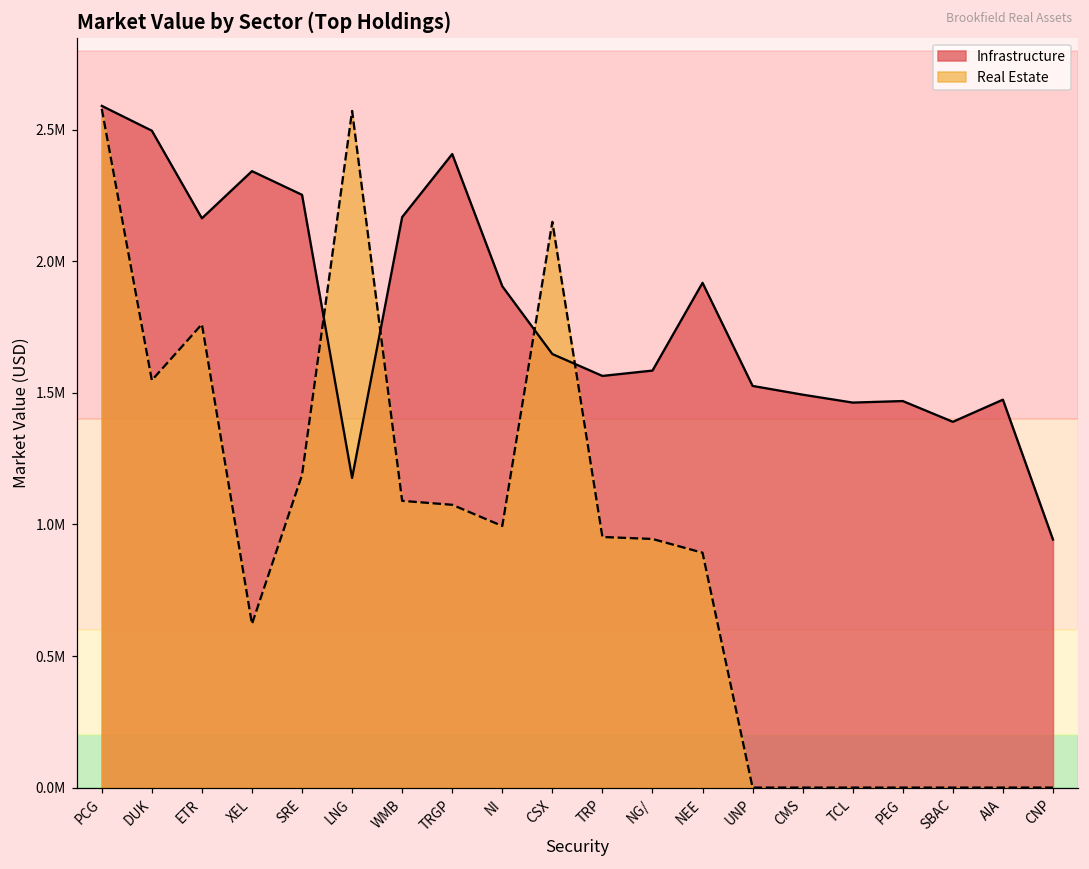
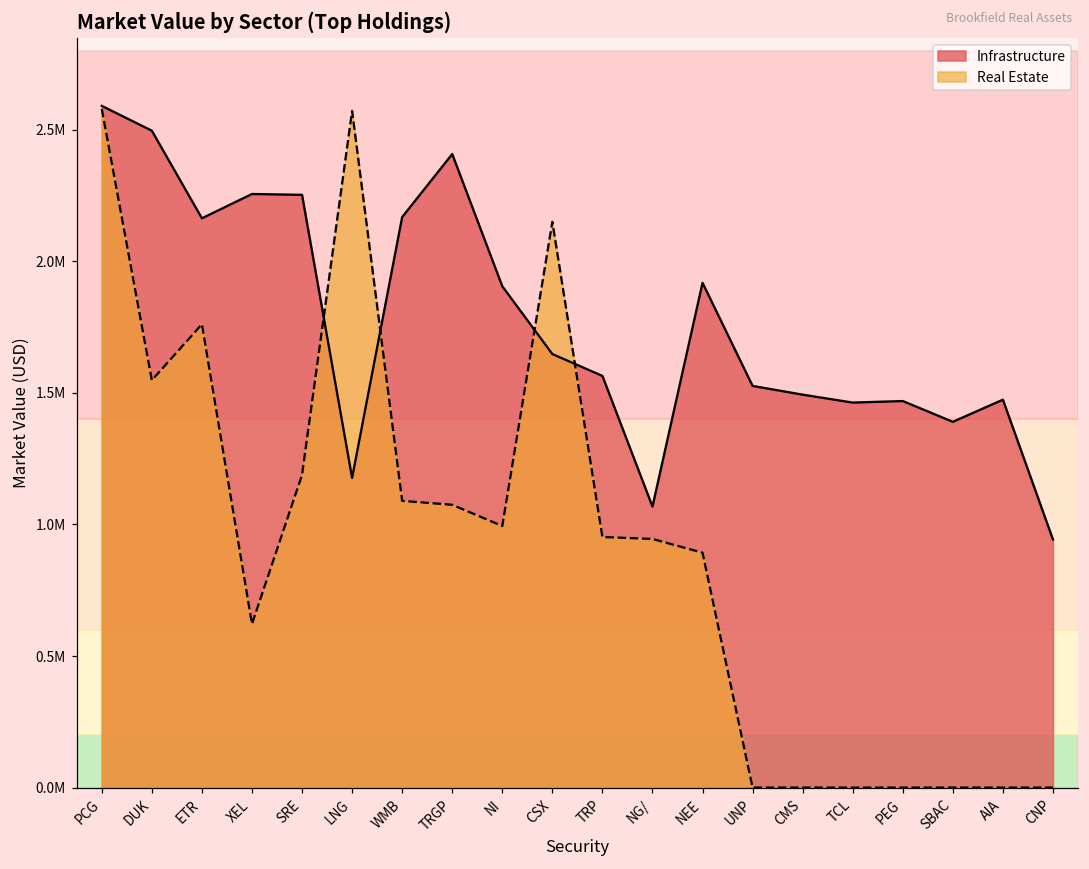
Infrastructure, XEL: 2340000 -> 2260000
Infrastructure, NG/: 1580000 -> 1070000
